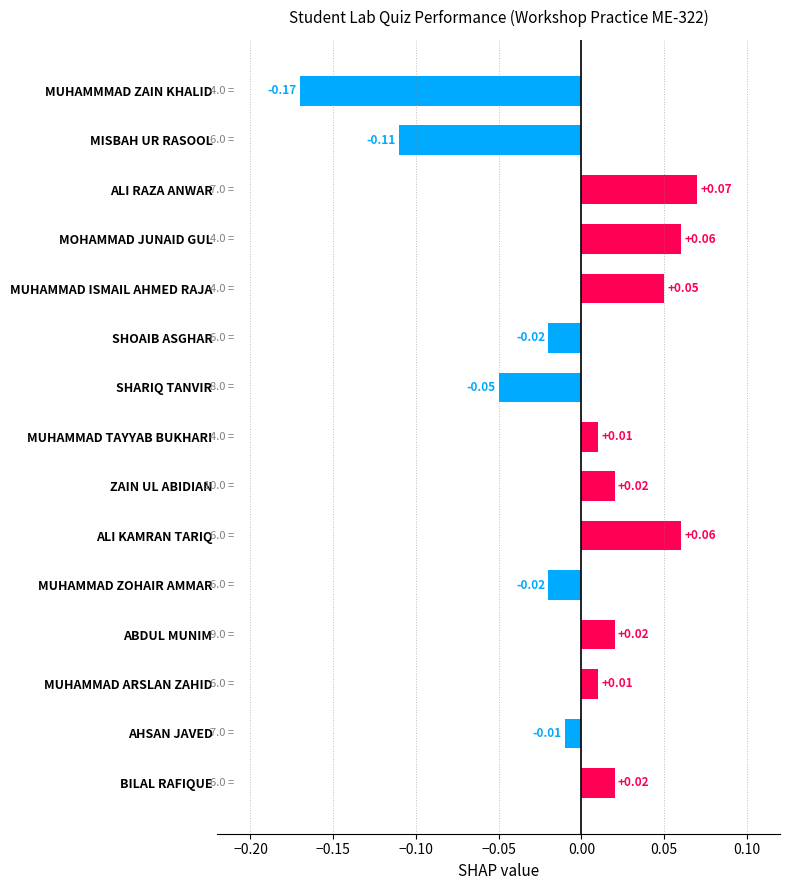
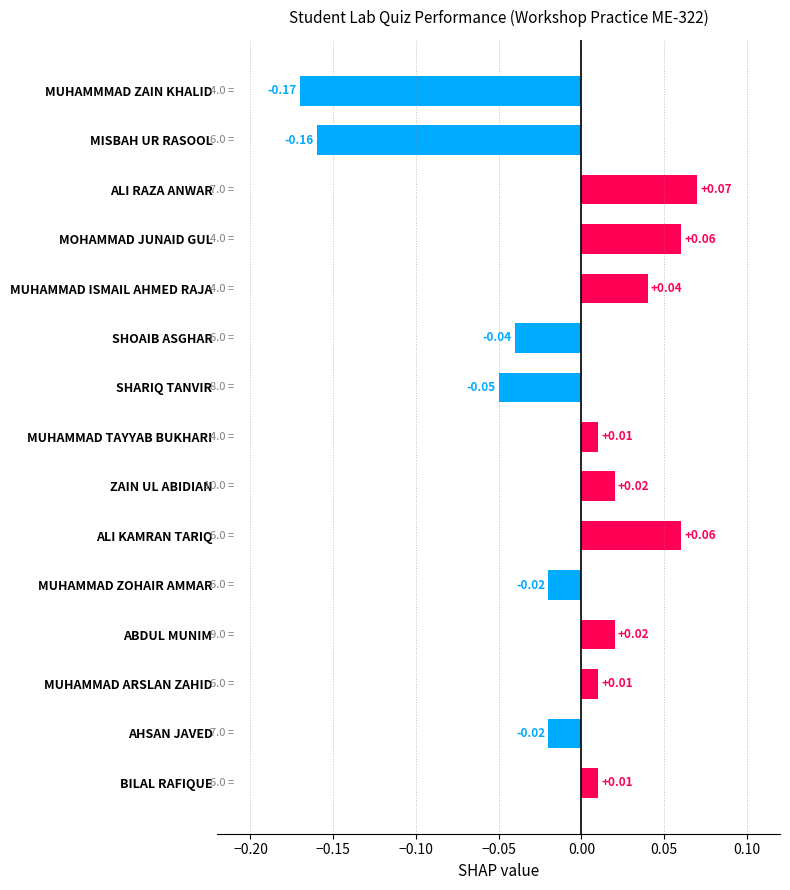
MISBAH UR RASOOL: -0.11 -> -0.16
MUHAMMAD ISMAIL AHMED RAJA: +0.05 -> +0.04
SHOAIB ASGHAR: -0.02 -> -0.04
AHSAN JAVED: -0.01 -> -0.02
BILAL RAFIQUE: +0.02 -> +0.01
